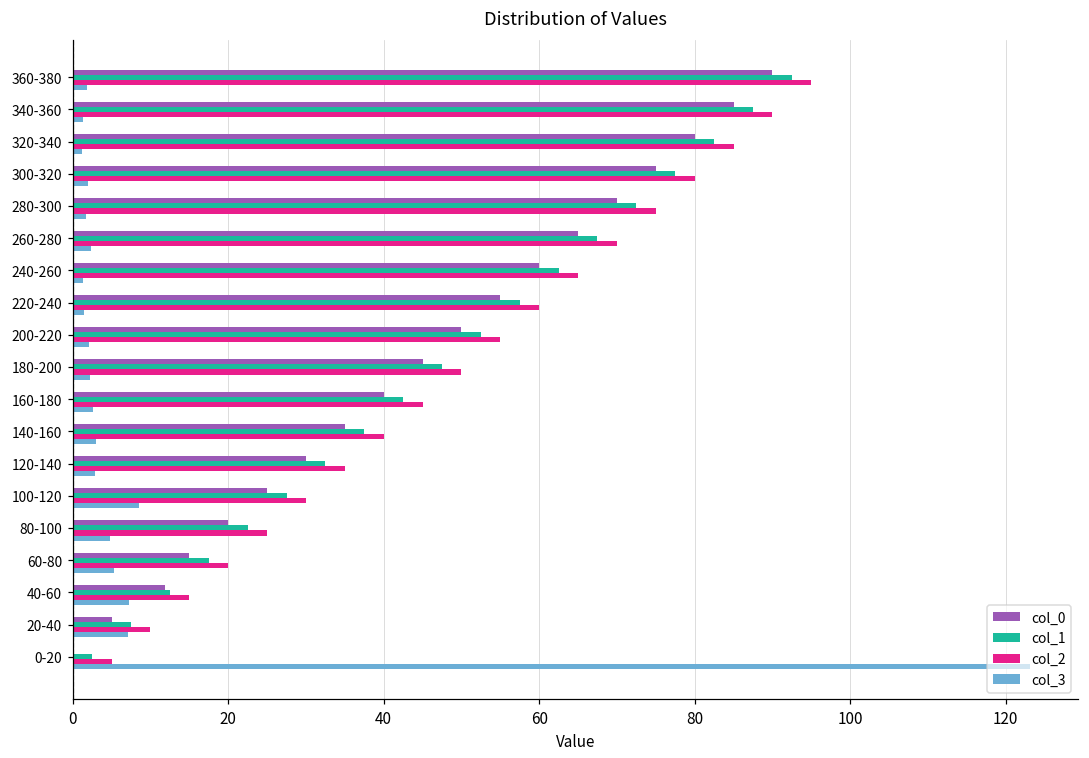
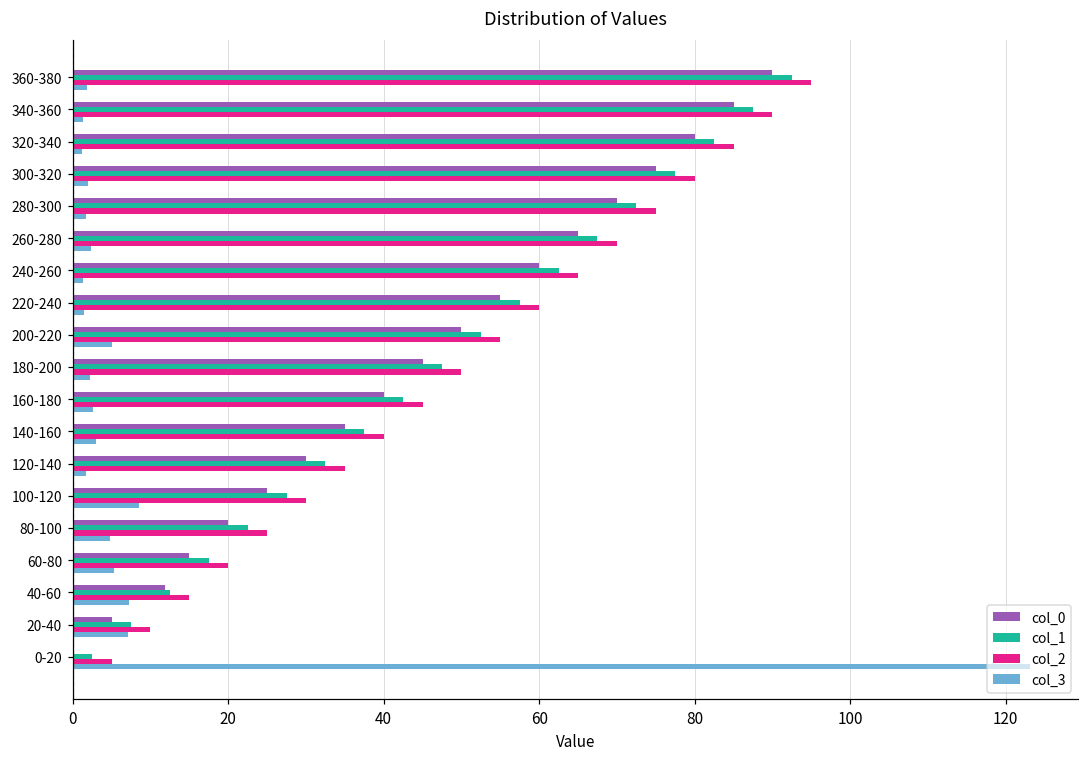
col_3, 200-220: 2 -> 5
col_3, 120-140: 3 -> 2
